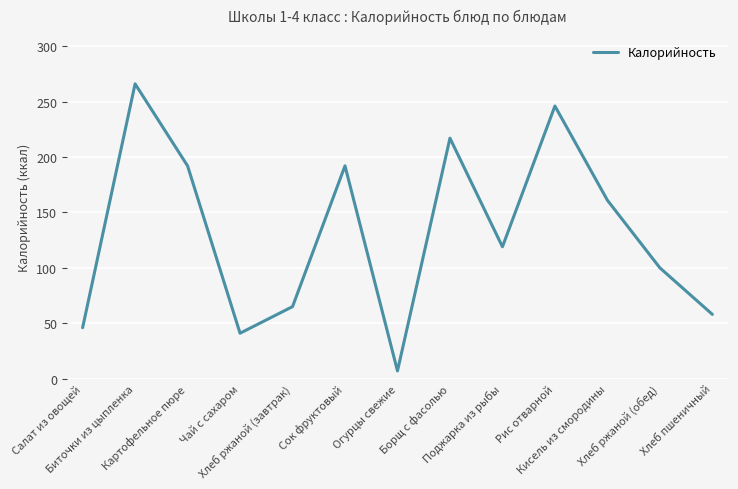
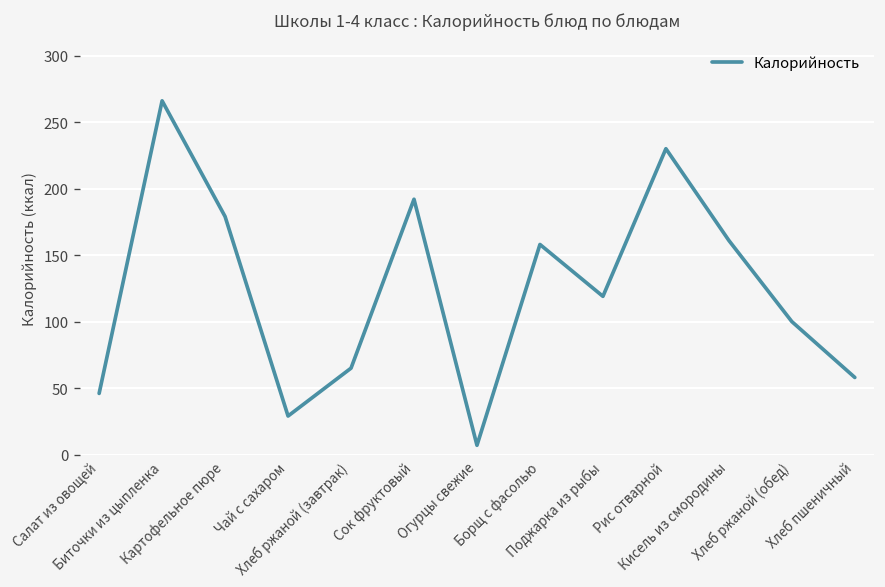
Картофельное пюре: 192 -> 179
Чай с сахаром: 41 -> 29
Борщ с фасолью: 217 -> 158
Рис отварной: 246 -> 230
